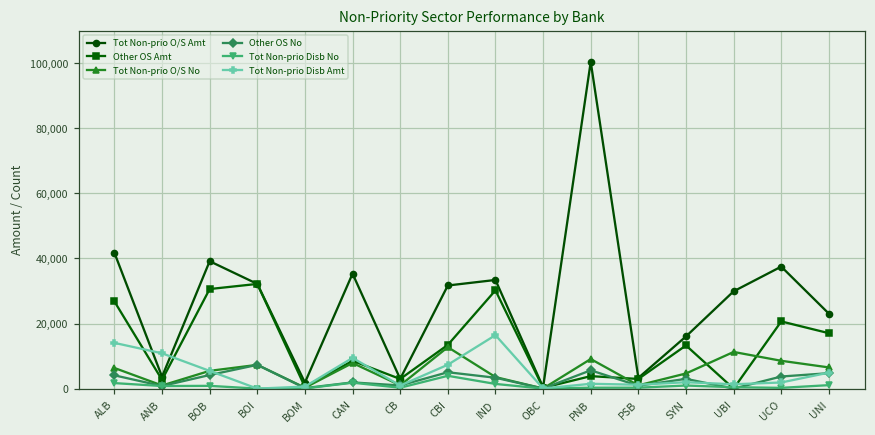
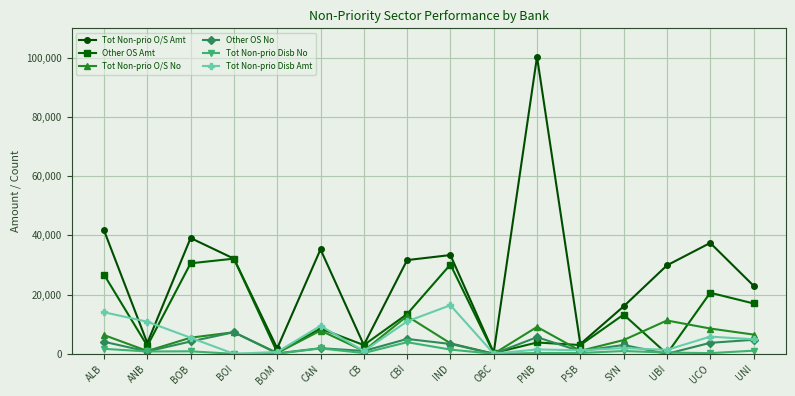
Tot Non-prio Disb Amt, CBI: 7,000 -> 11,000
Tot Non-prio Disb Amt, UCO: 2,000 -> 6,000
